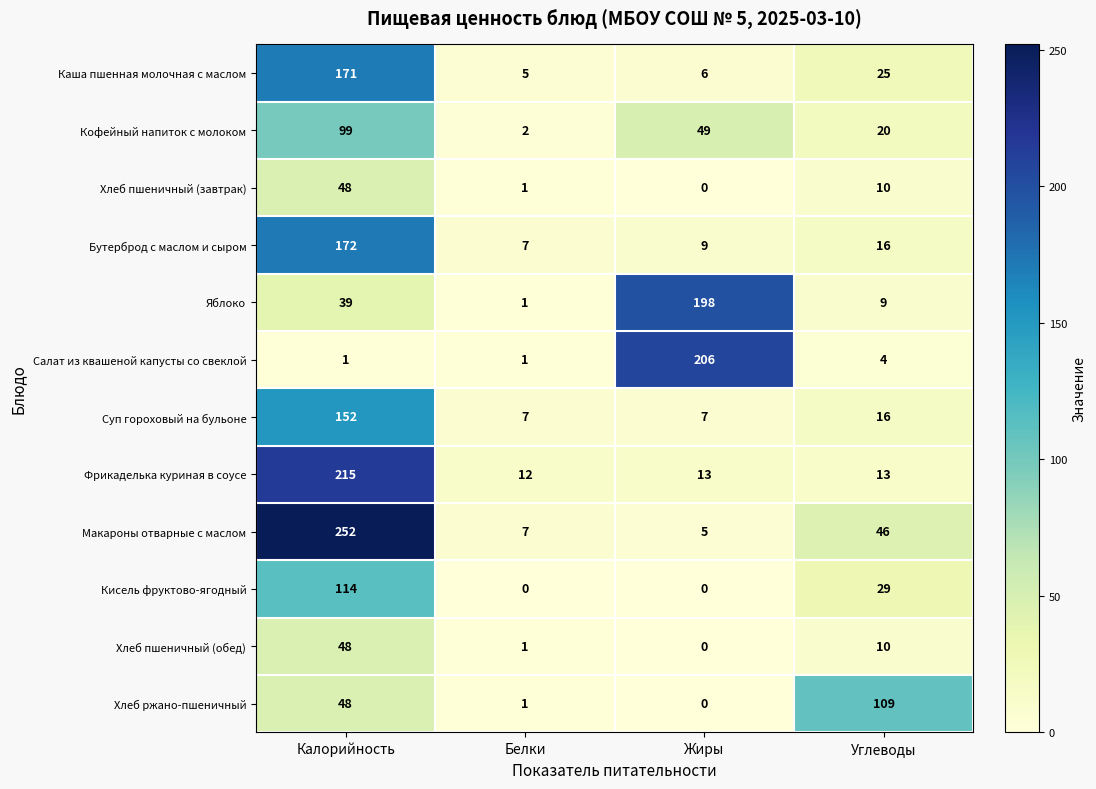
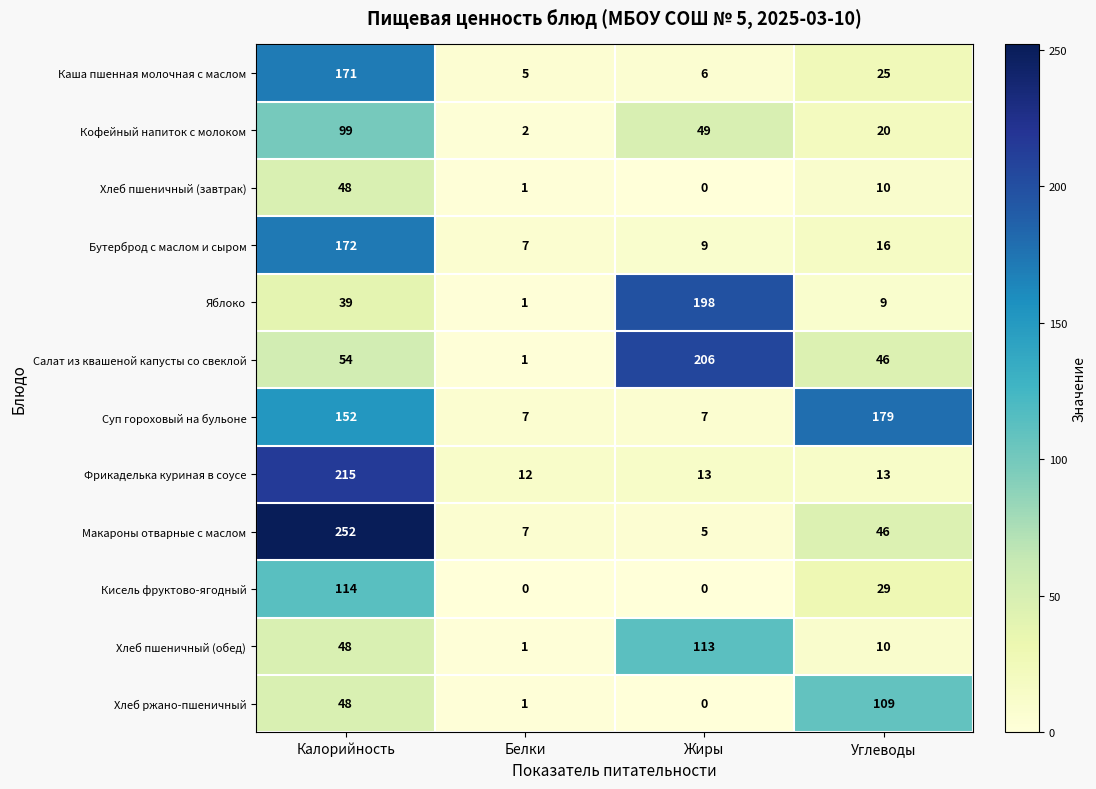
Салат из квашеной капусты со свеклой, Калорийность: 1 -> 54
Салат из квашеной капусты со свеклой, Углеводы: 4 -> 46
Суп гороховый на бульоне, Углеводы: 16 -> 179
Хлеб пшеничный (обед), Жиры: 0 -> 113
